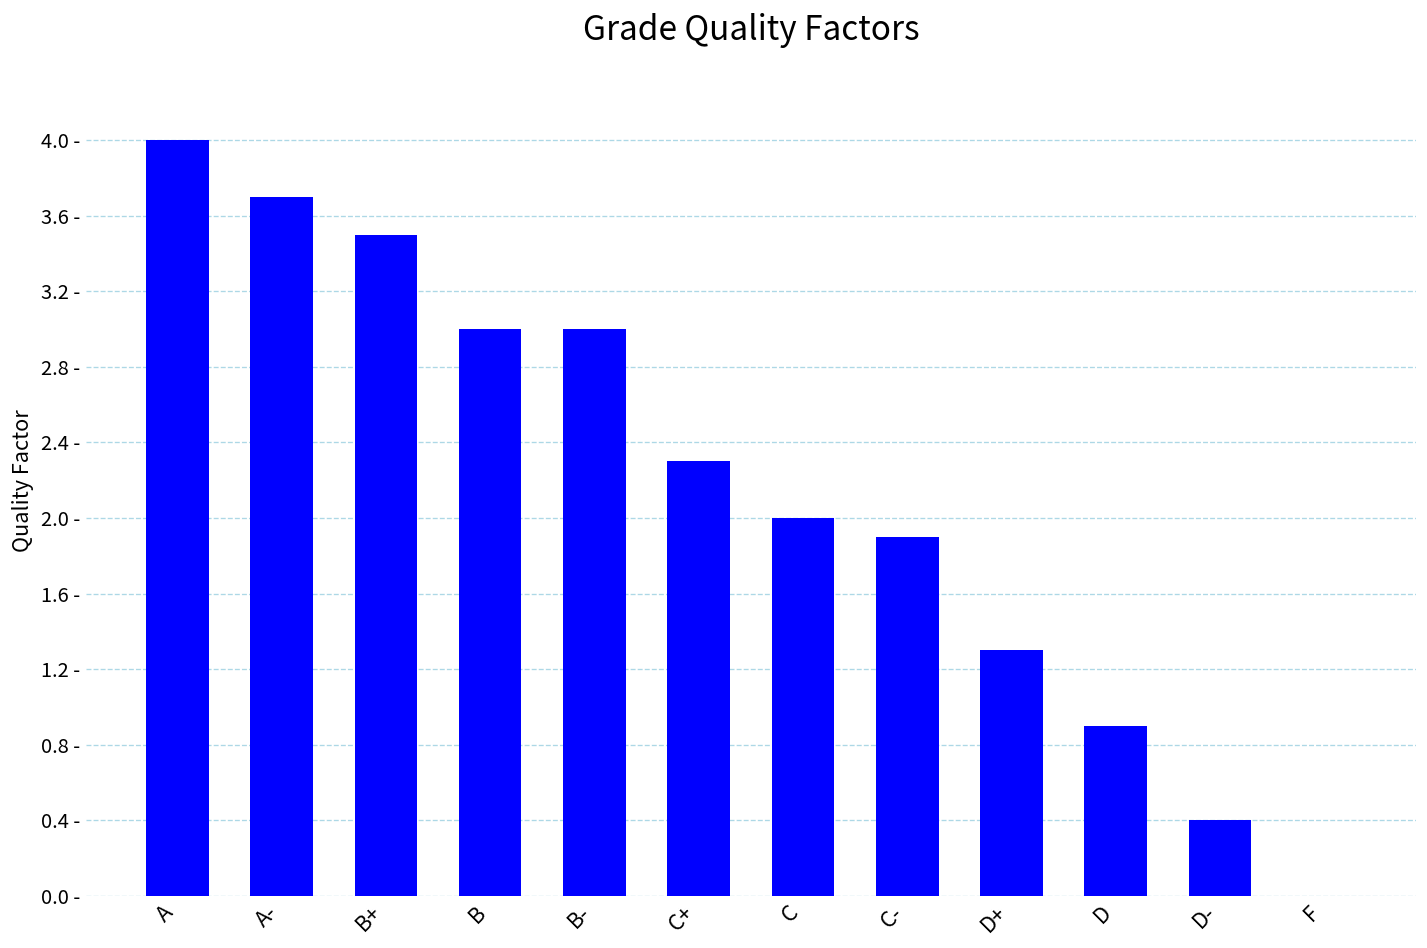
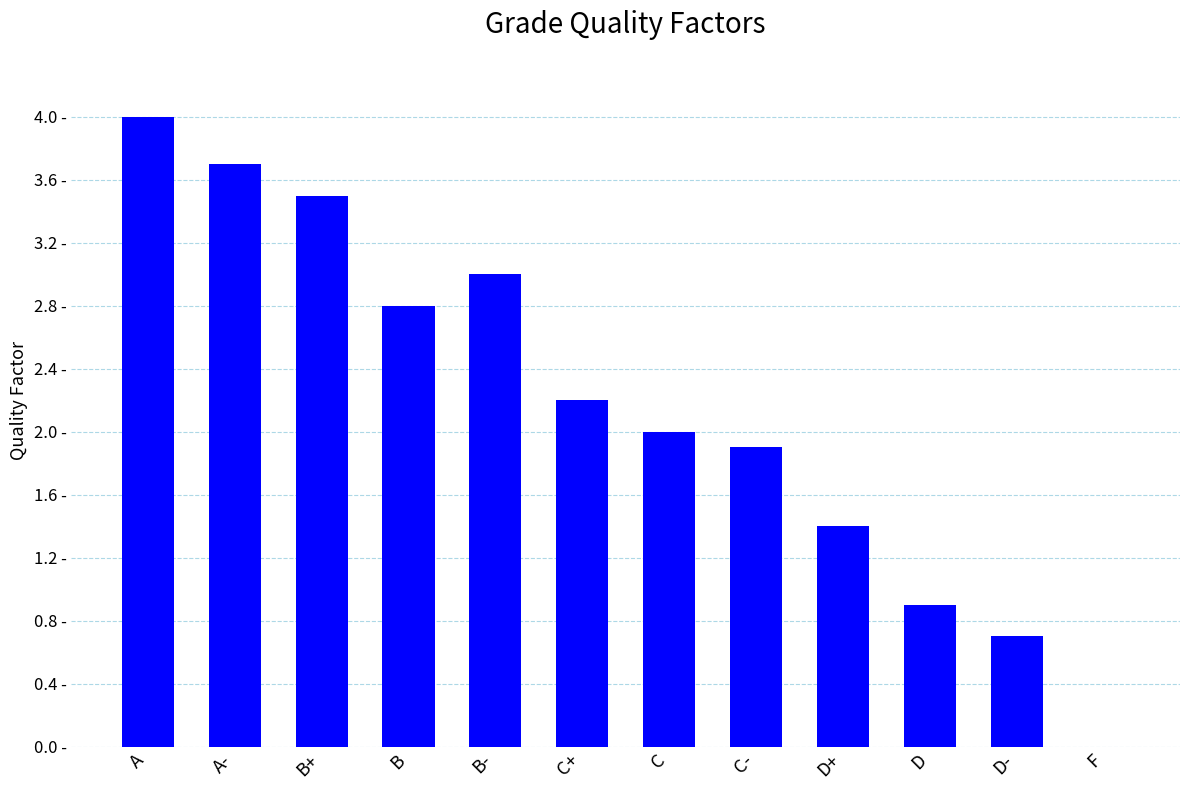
B: 3.0 - -> 2.8 -
C+: 2.3 - -> 2.2 -
D+: 1.3 - -> 1.4 -
D-: 0.4 - -> 0.7 -
